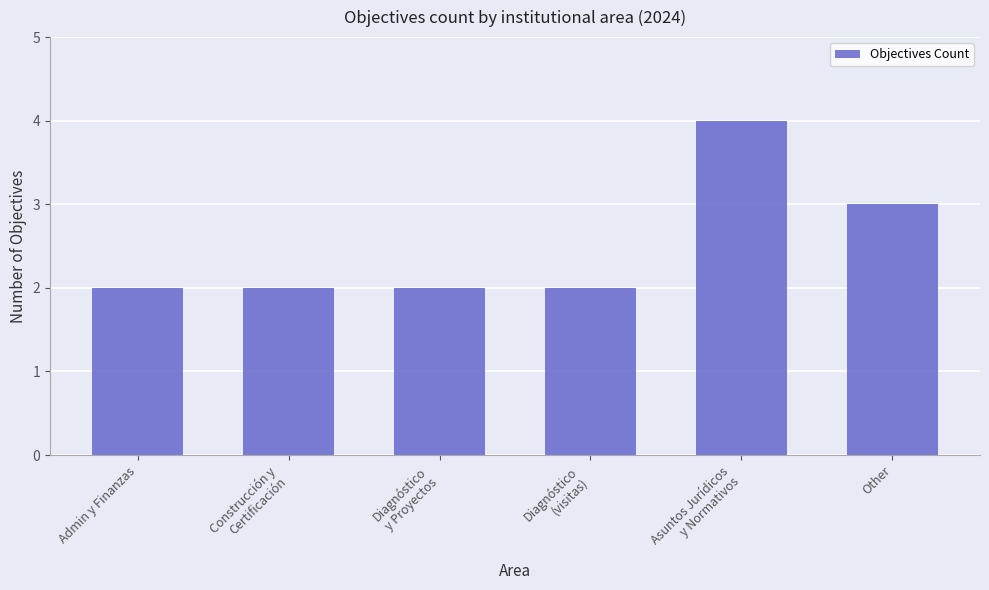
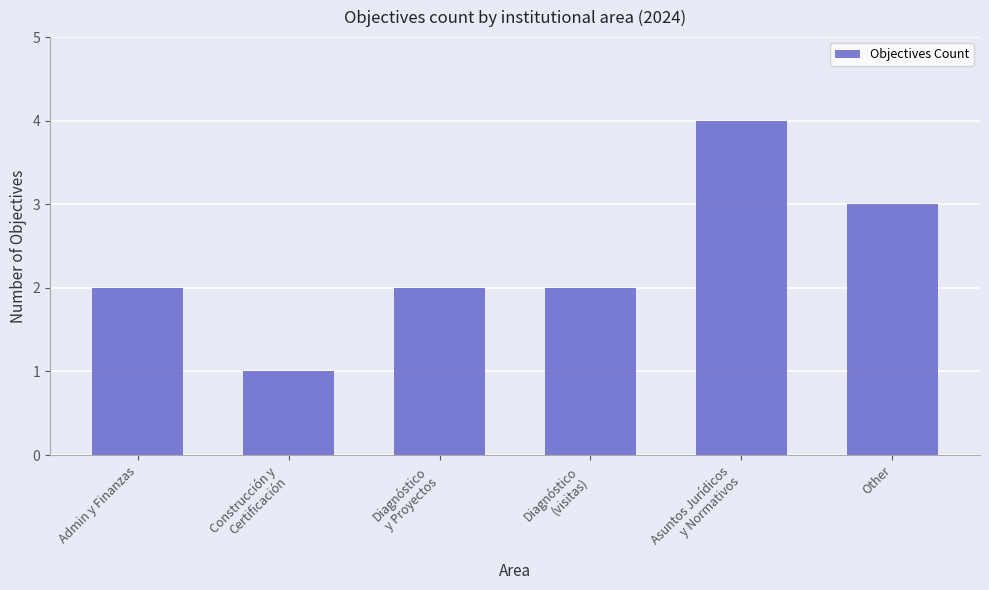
Construcción y Certificación: 2 -> 1
